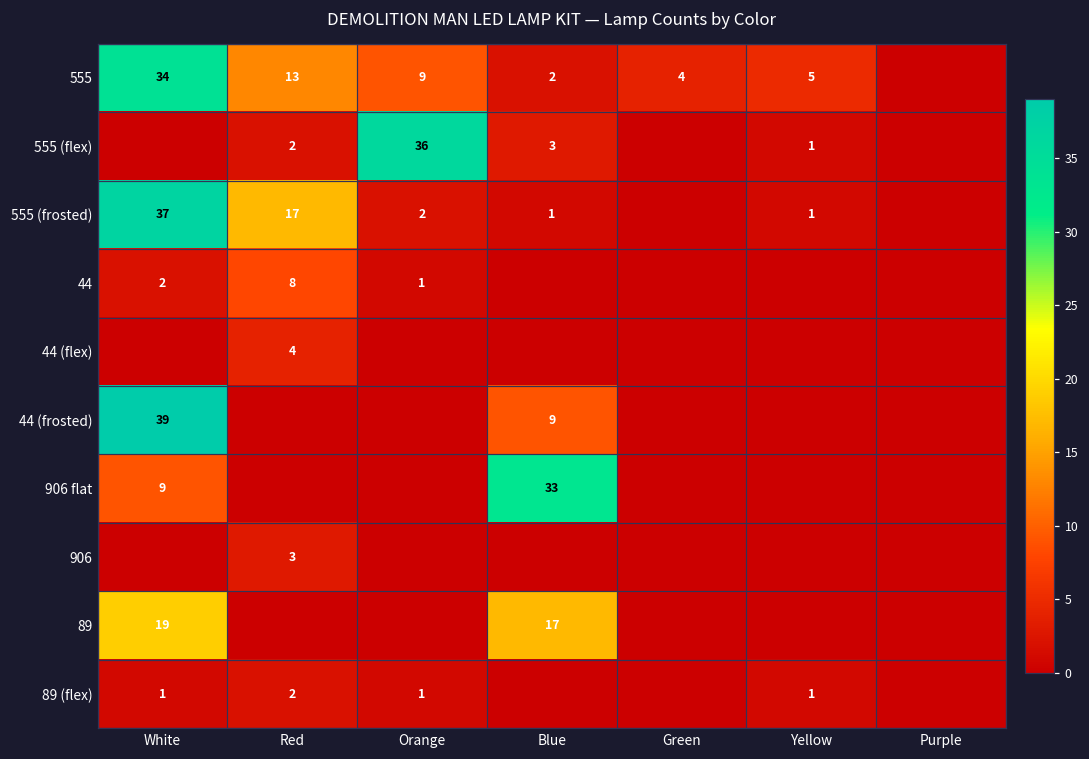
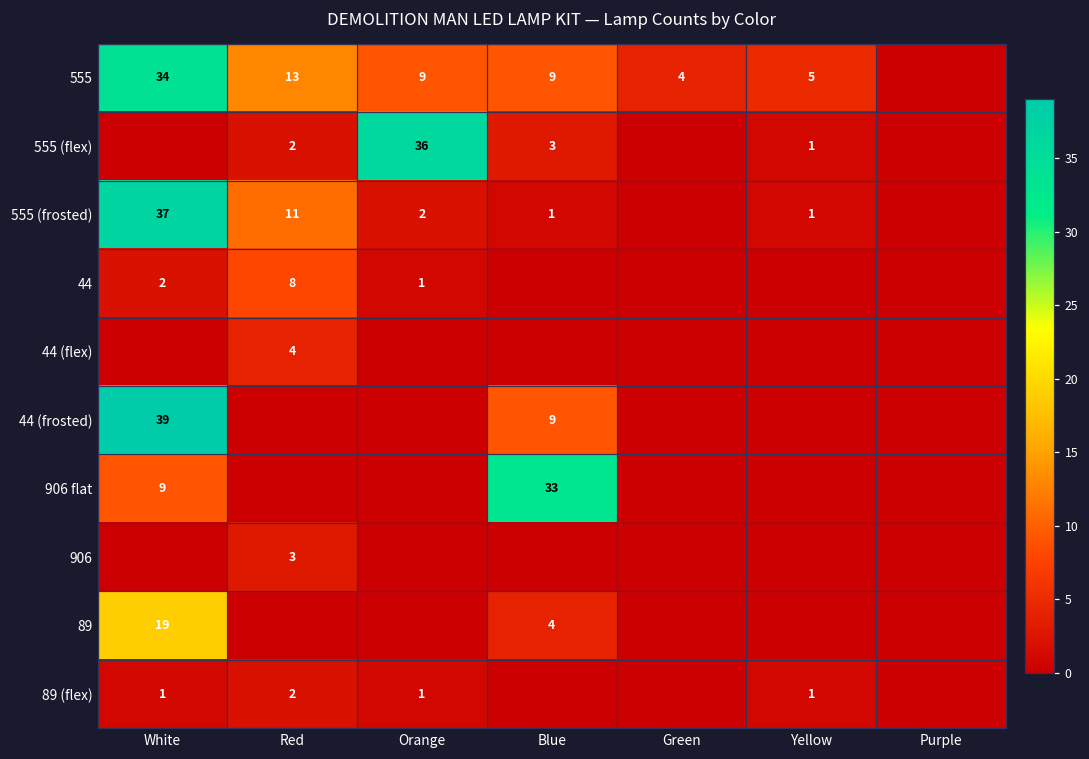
555, Blue: 2 -> 9
555 (frosted), Red: 17 -> 11
89, Blue: 17 -> 4
